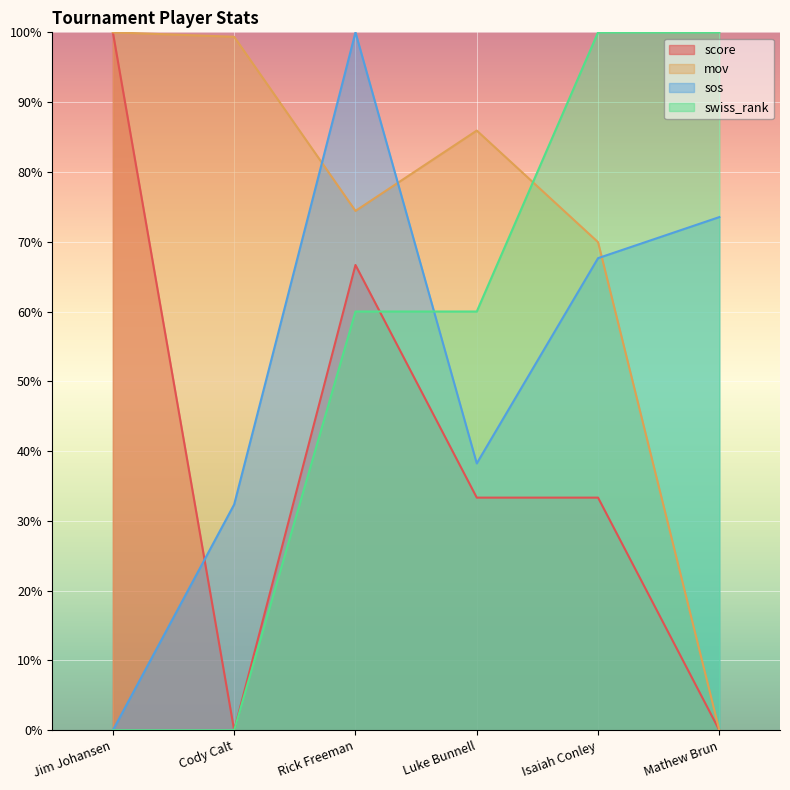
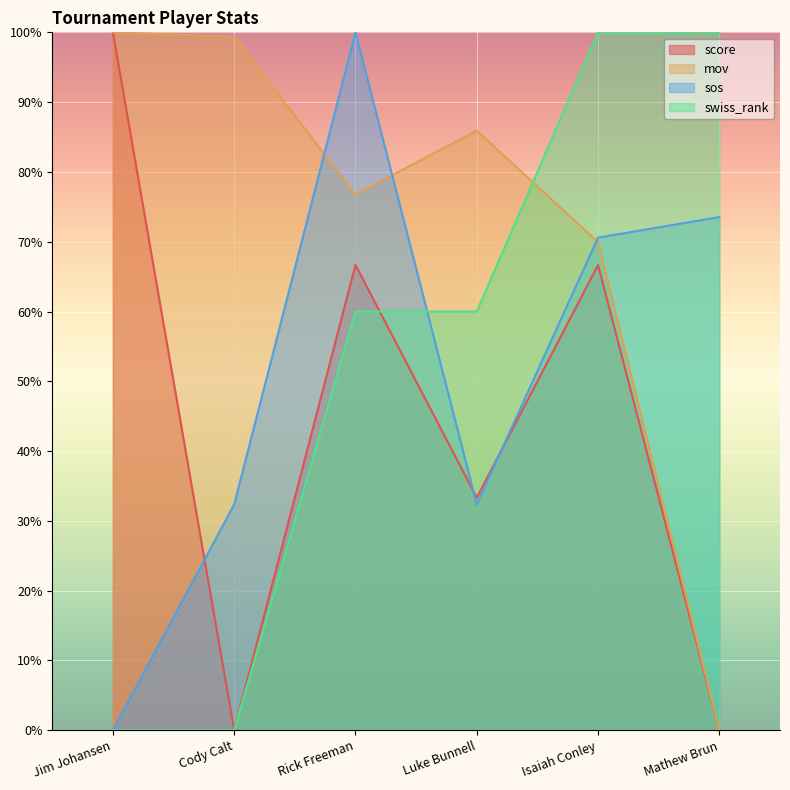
mov, Rick Freeman: 74% -> 77%
sos, Luke Bunnell: 38% -> 32%
score, Isaiah Conley: 33% -> 67%
sos, Isaiah Conley: 68% -> 71%
